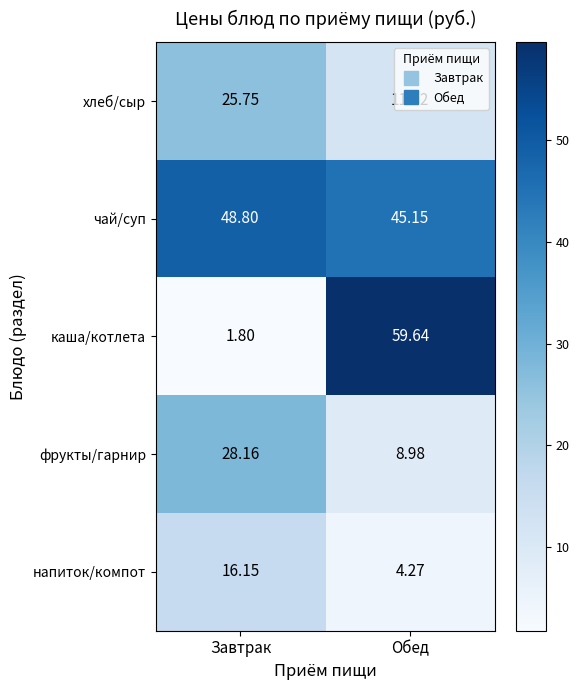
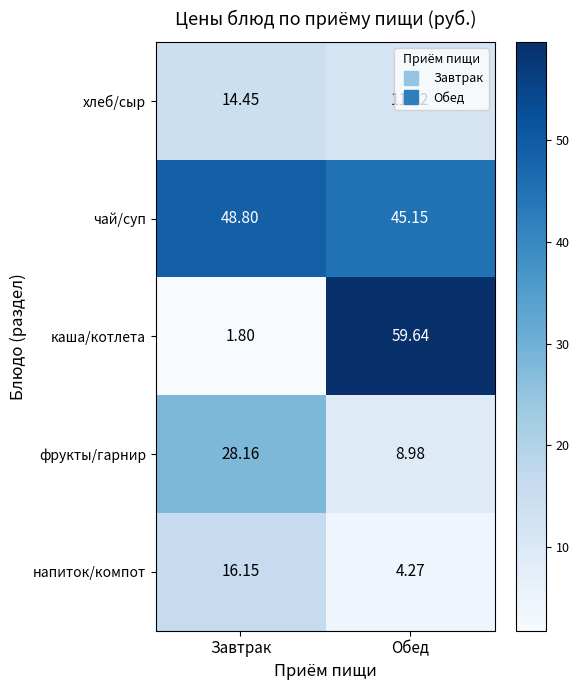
хлеб/сыр, Завтрак: 25.75 -> 14.45
